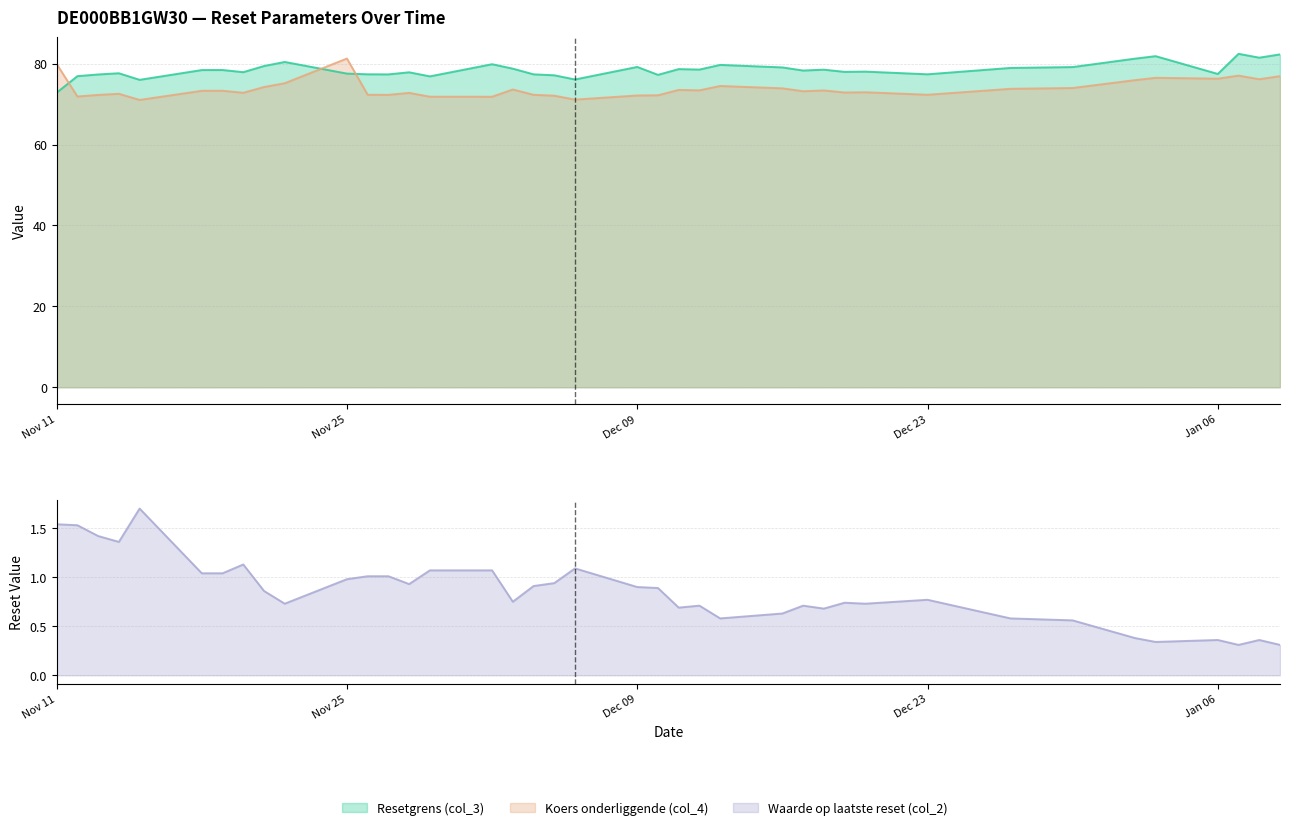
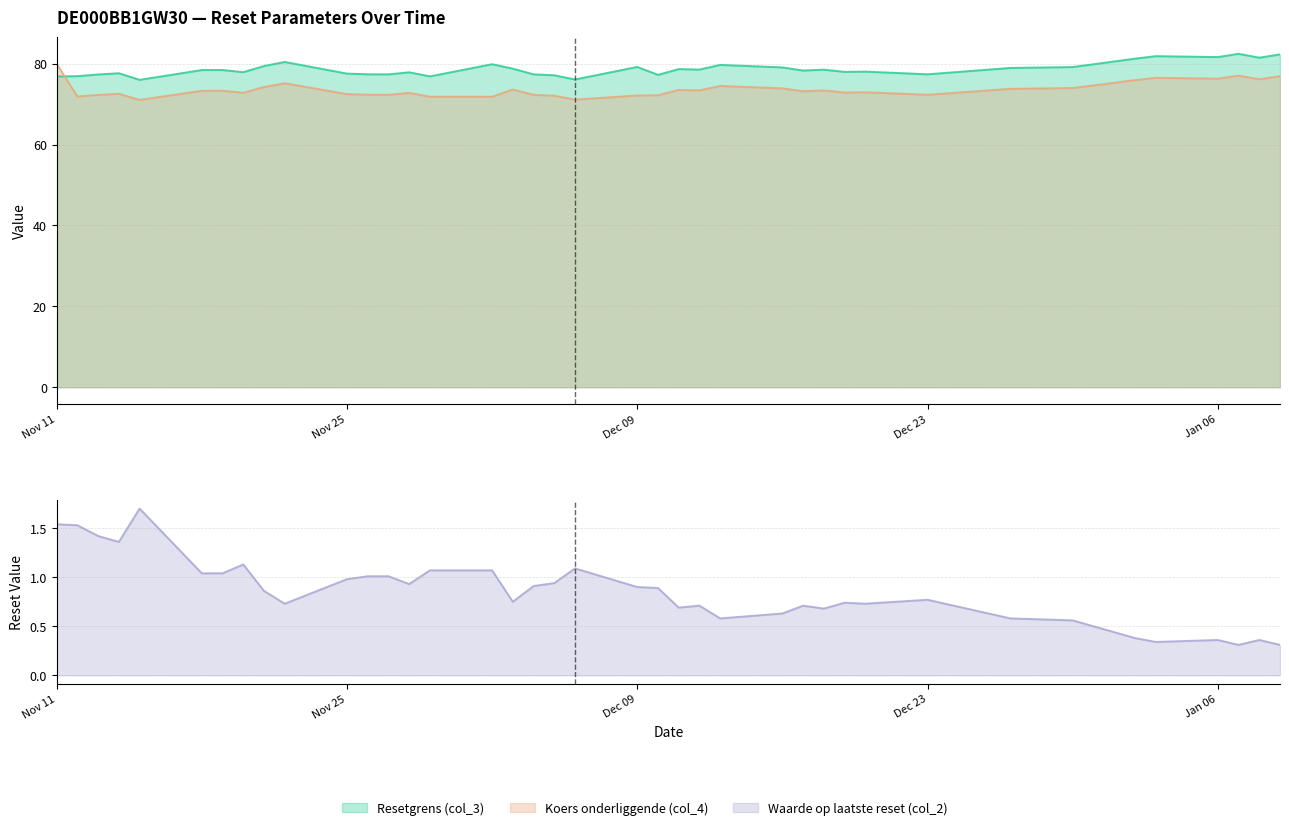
DE000BB1GW30 — Reset Parameters Over Time, Resetgrens (col_3), Nov 11: 73 -> 77
DE000BB1GW30 — Reset Parameters Over Time, Koers onderliggende (col_4), Nov 25: 81 -> 72
DE000BB1GW30 — Reset Parameters Over Time, Resetgrens (col_3), Jan 06: 77 -> 82
